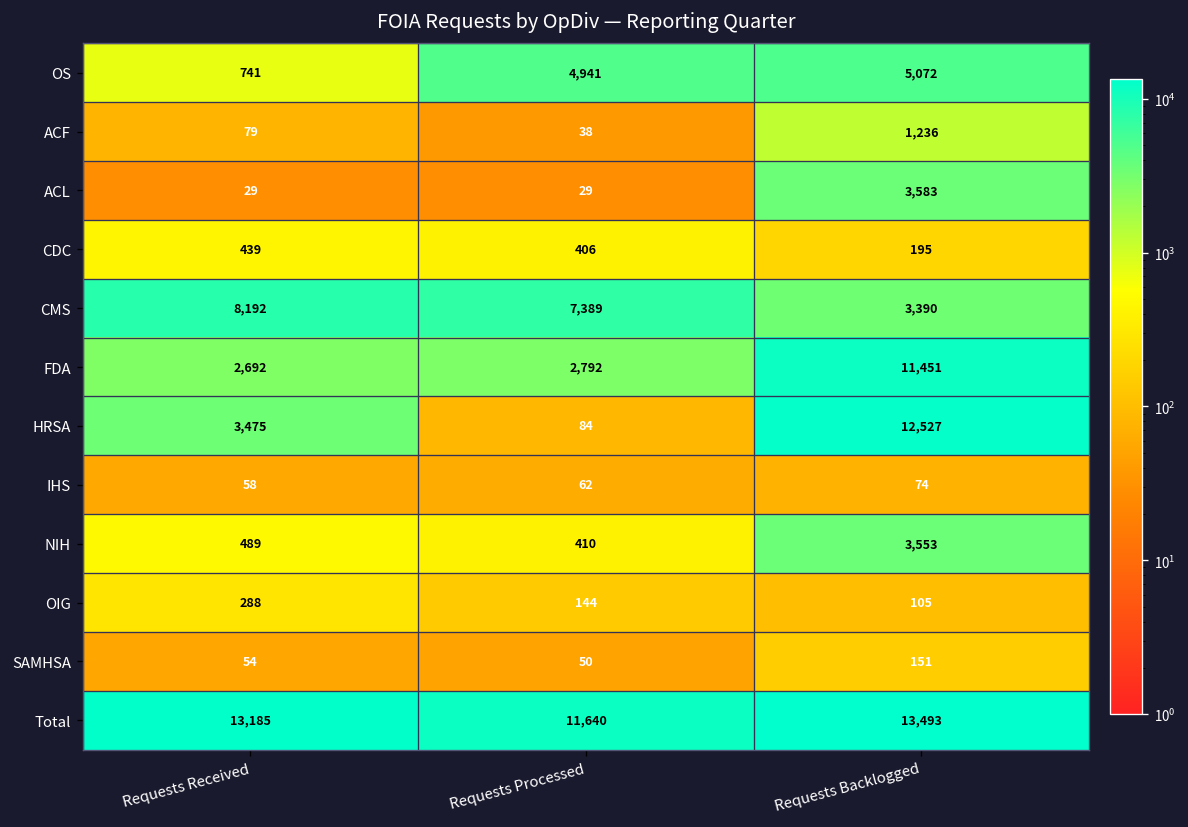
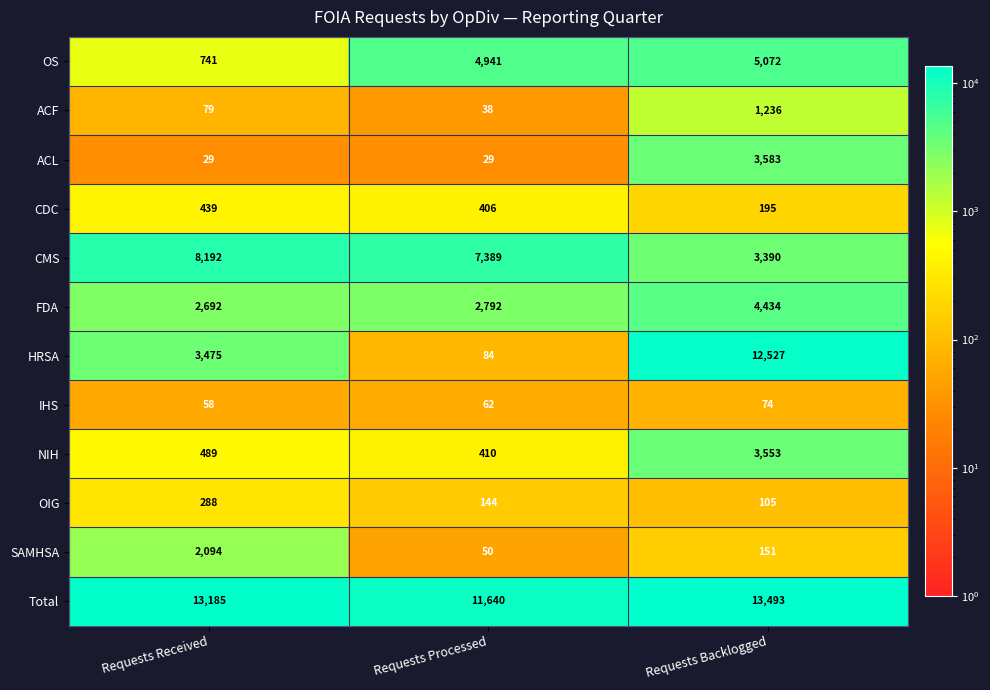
FDA, Requests Backlogged: 11,451 -> 4,434
SAMHSA, Requests Received: 54 -> 2,094
